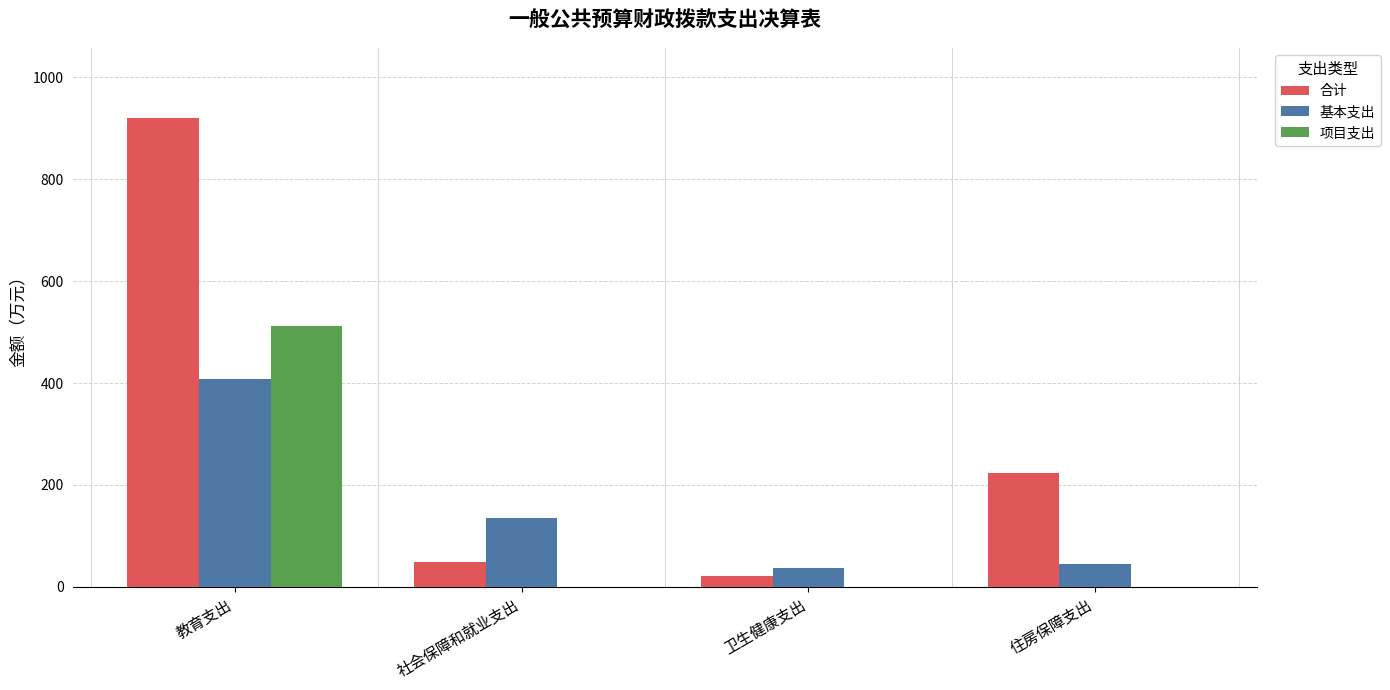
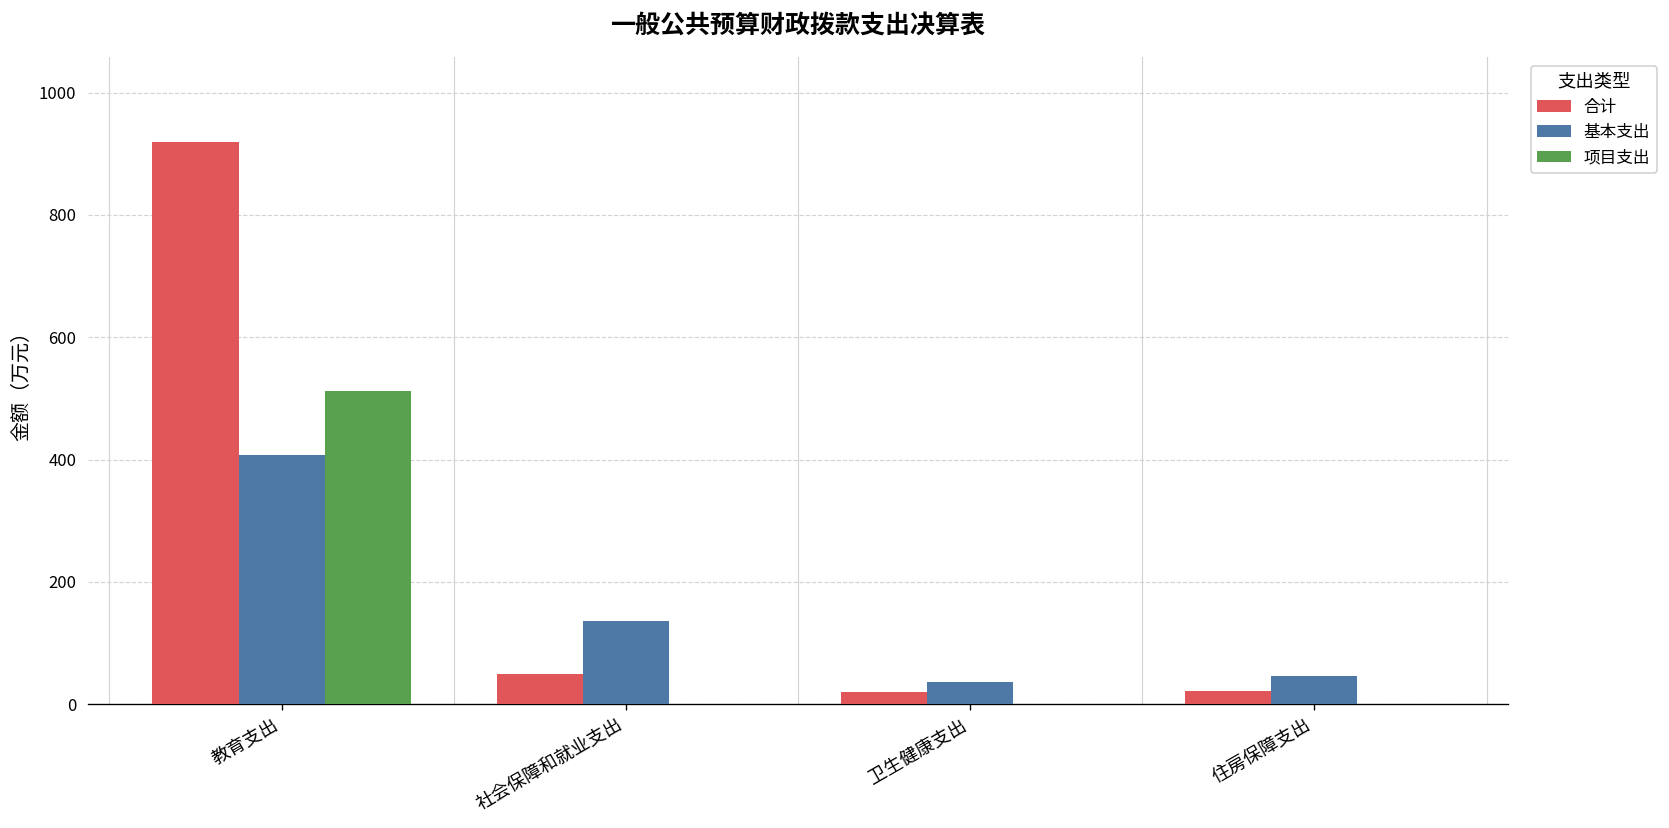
合计, 住房保障支出: 220 -> 20
